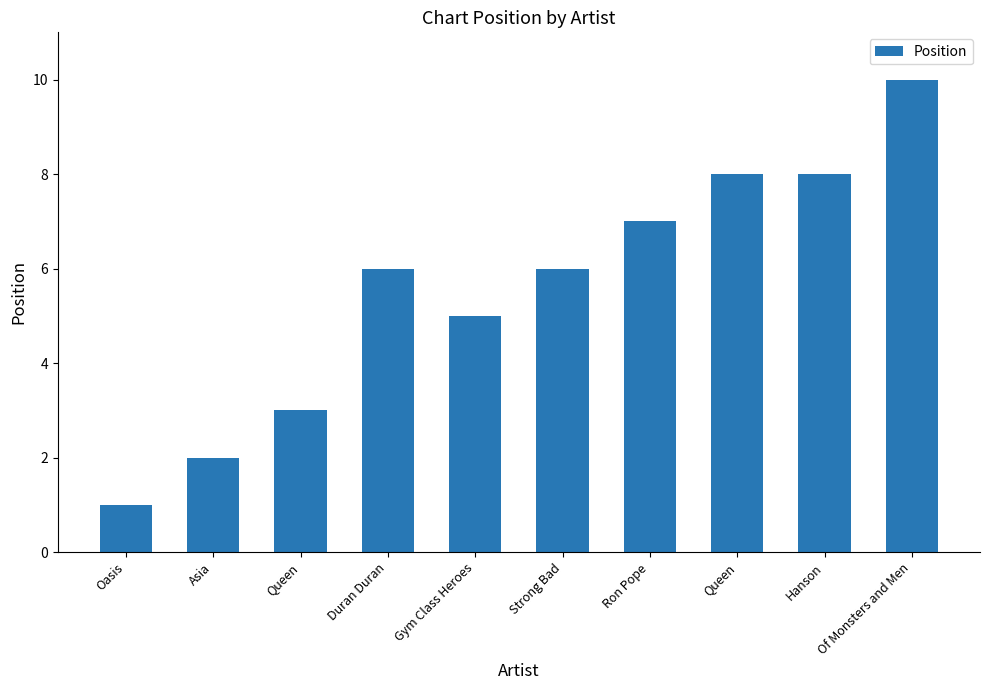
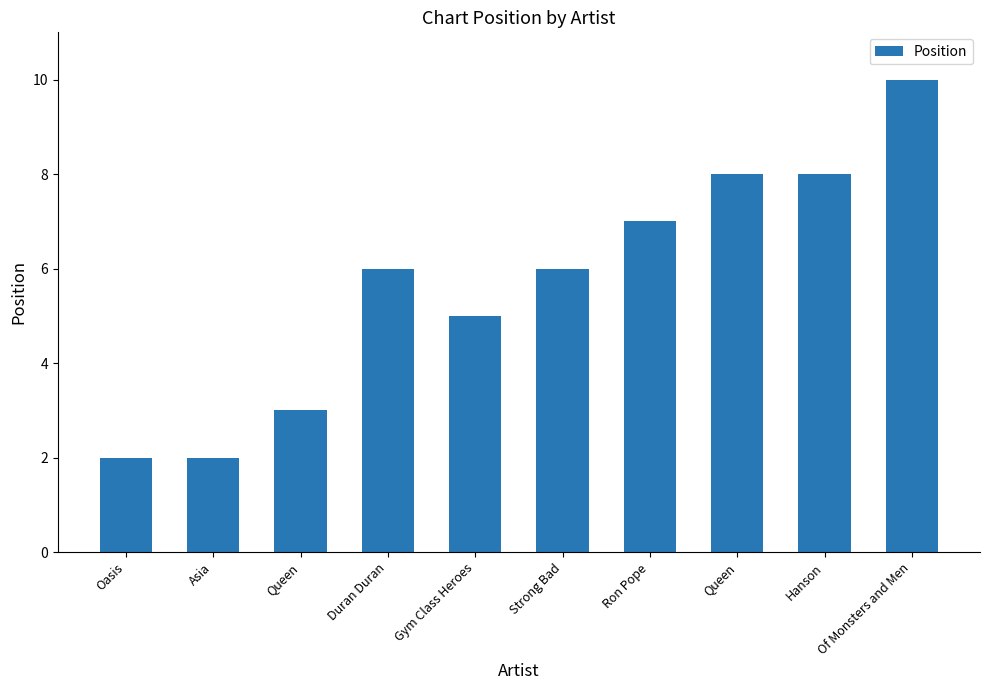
Oasis: 1 -> 2
